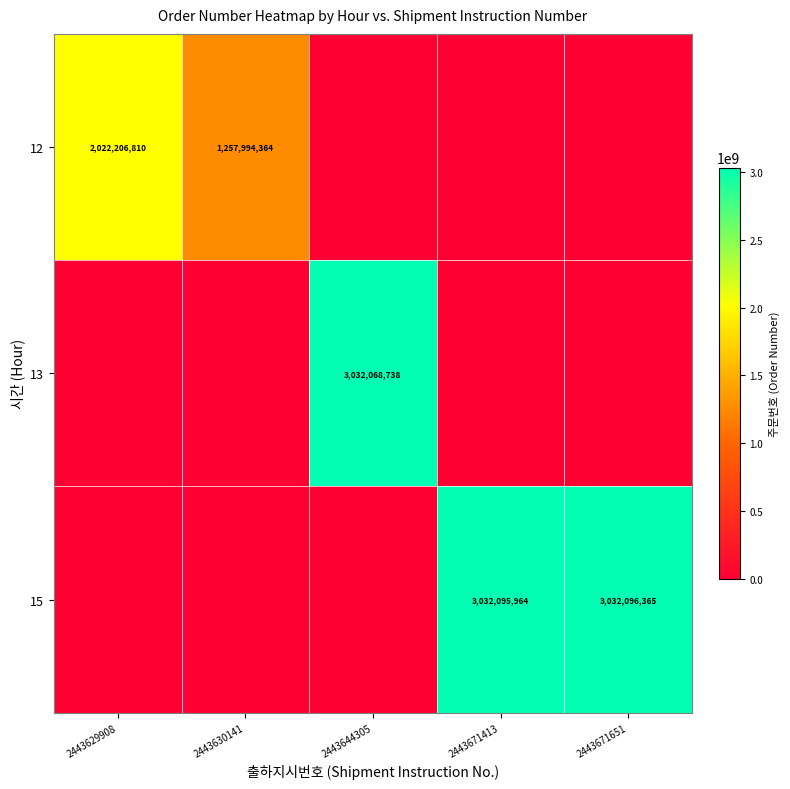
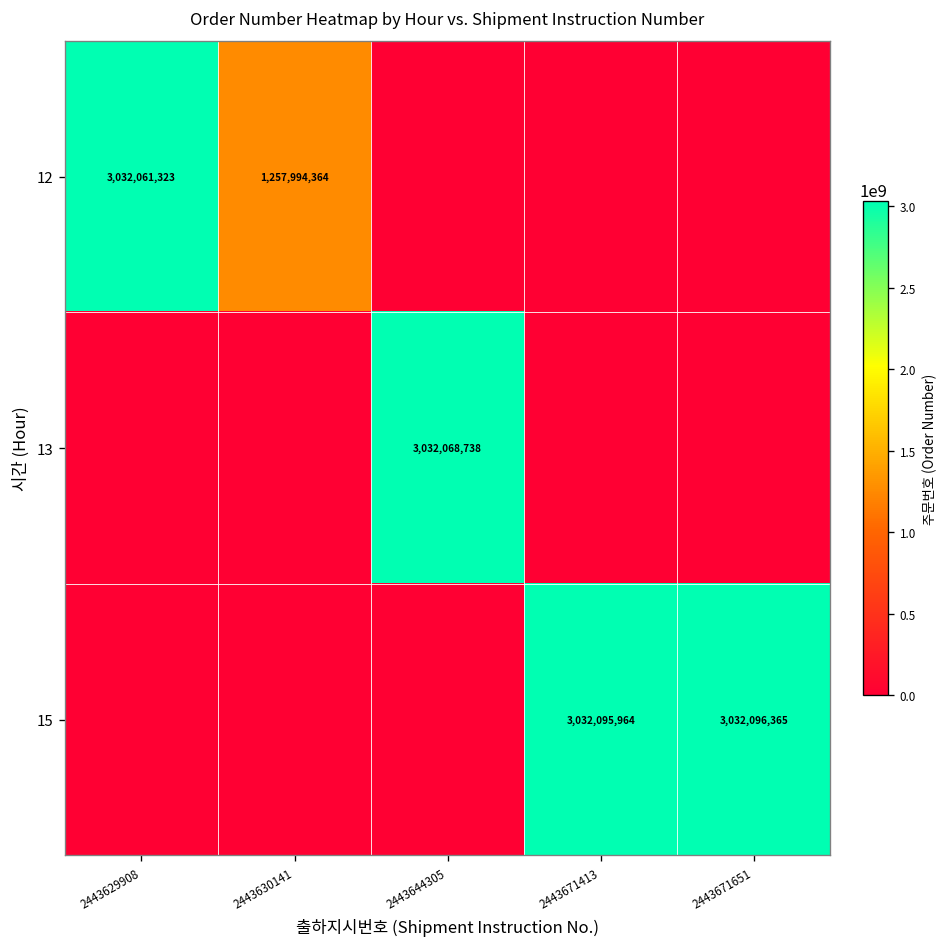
12, 2443629908: 2,022,206,810 -> 3,032,061,323
